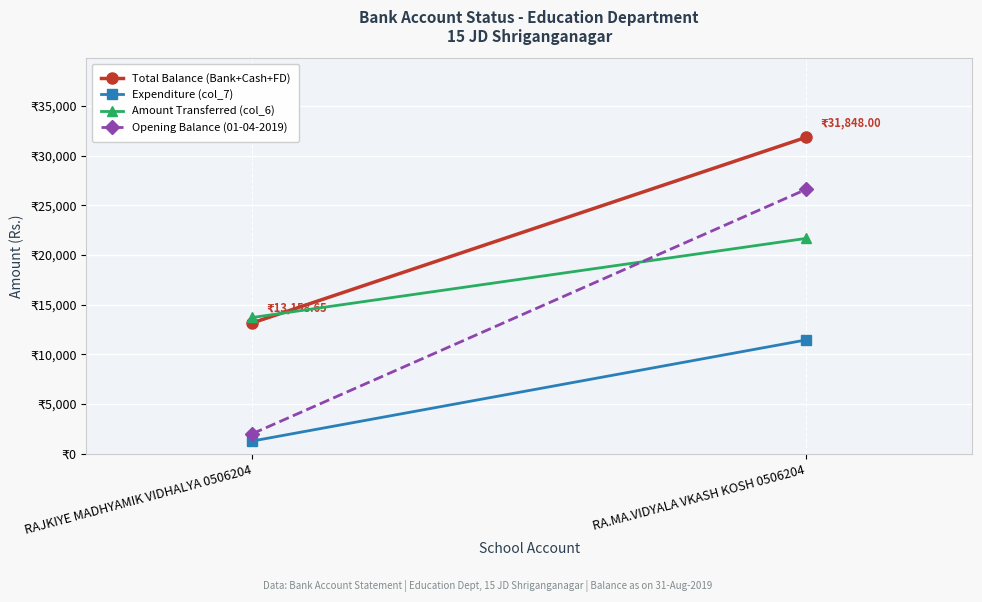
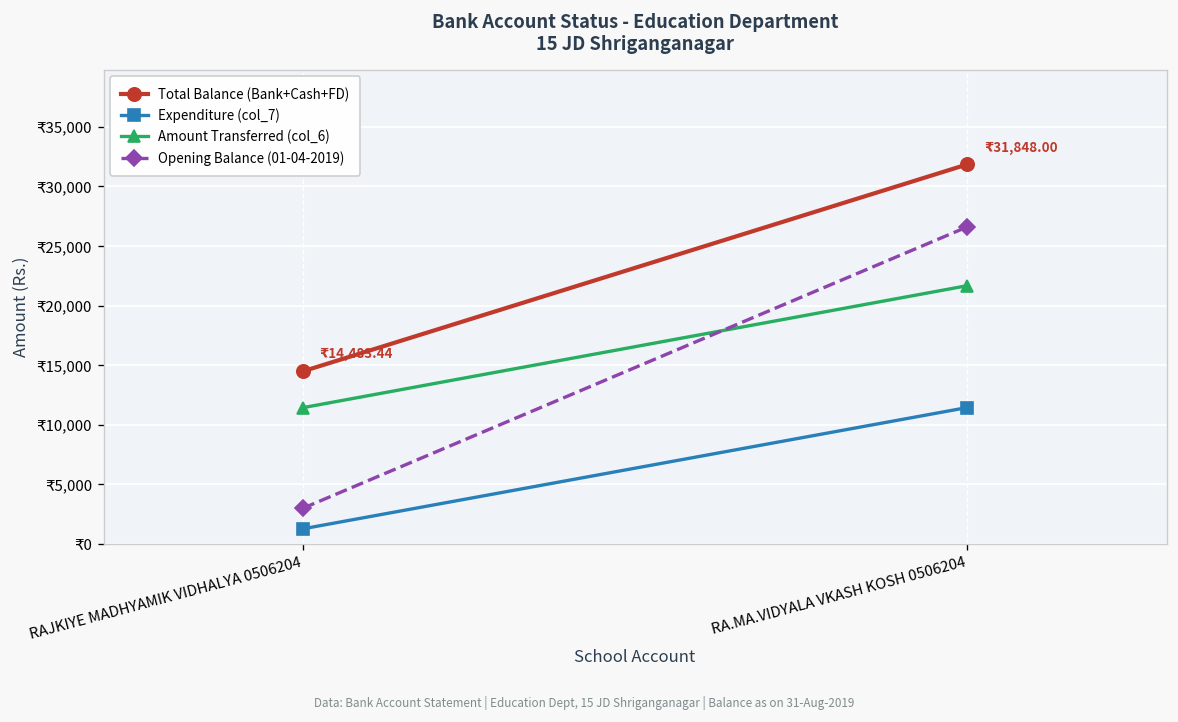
Total Balance (Bank+Cash+FD), RAJKIYE MADHYAMIK VIDHALYA 0506204: 13,158.65 -> 14,483.44
Amount Transferred (col_6), RAJKIYE MADHYAMIK VIDHALYA 0506204: ₹14,000 -> ₹11,000
Opening Balance (01-04-2019), RAJKIYE MADHYAMIK VIDHALYA 0506204: ₹2,000 -> ₹3,000
